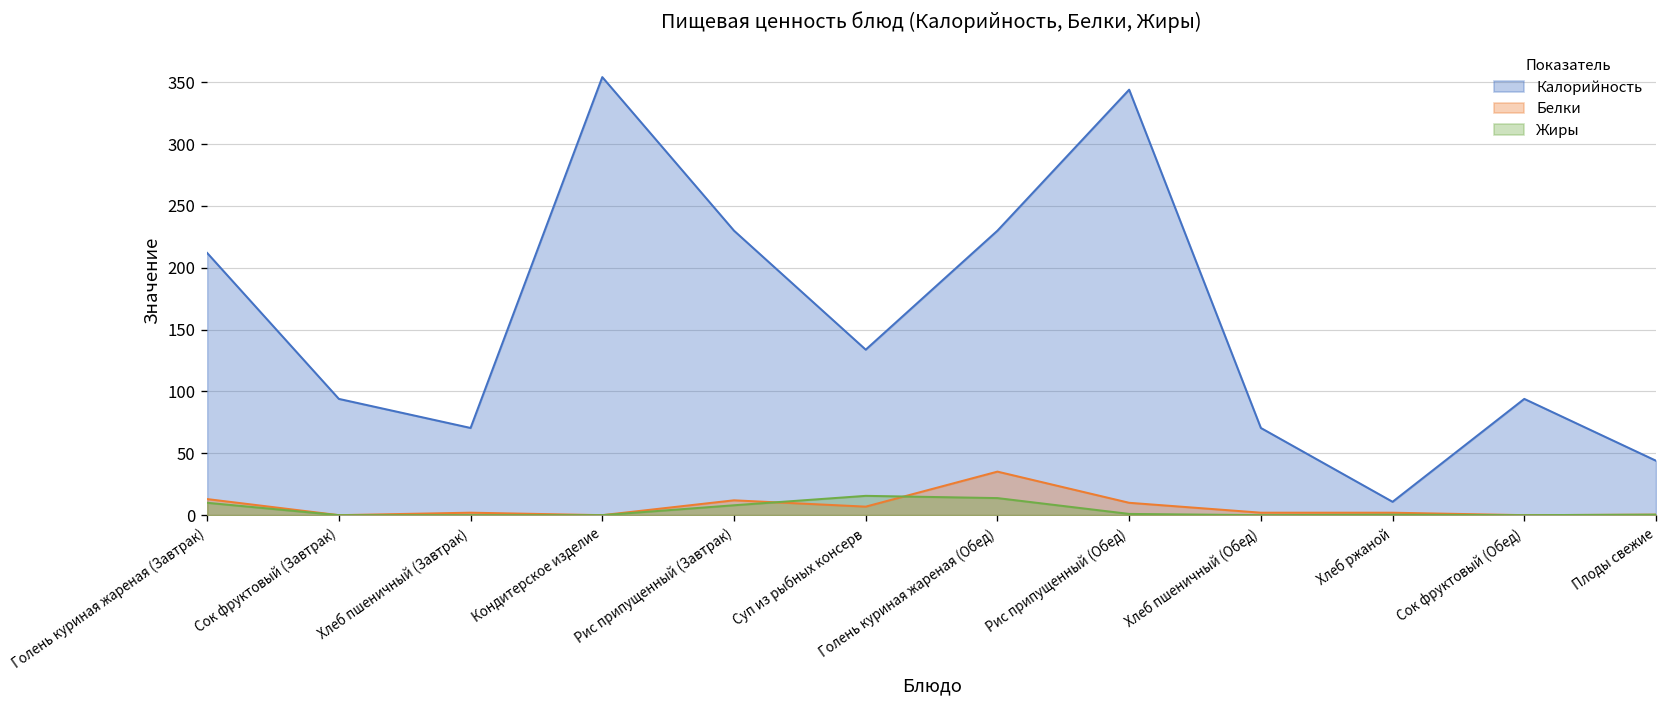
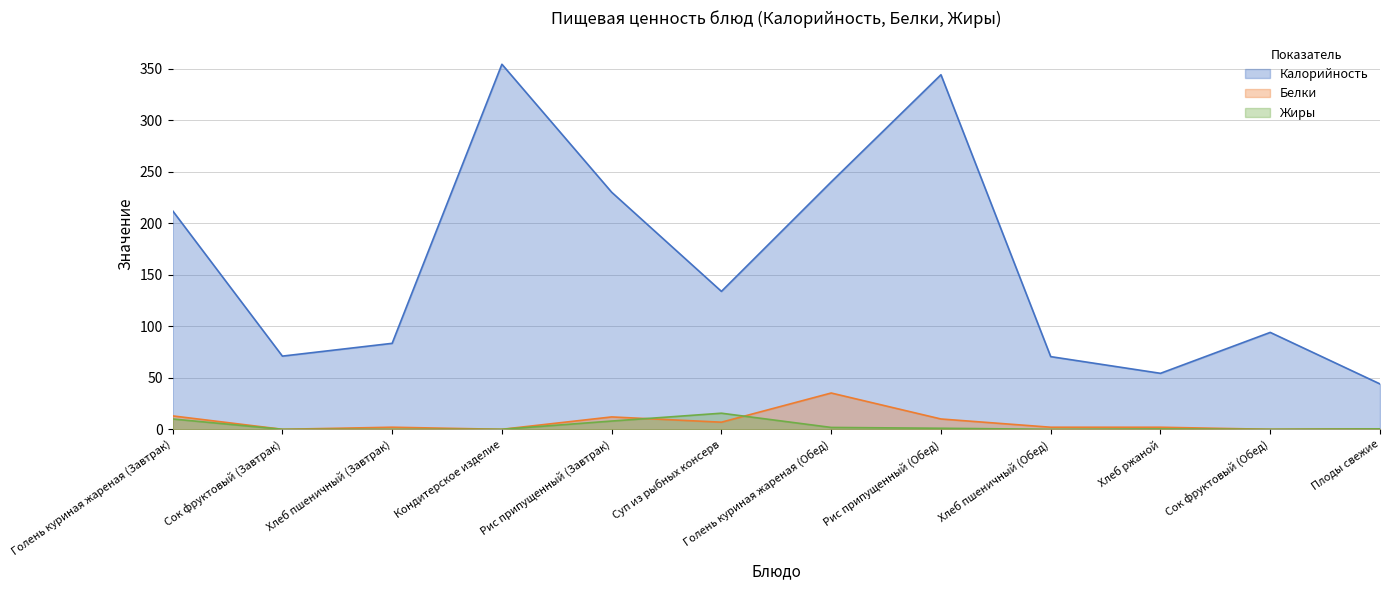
Калорийность, Сок фруктовый (Завтрак): 94 -> 71
Калорийность, Хлеб пшеничный (Завтрак): 71 -> 83
Калорийность, Голень куриная жареная (Обед): 230 -> 240
Жиры, Голень куриная жареная (Обед): 14 -> 2
Калорийность, Хлеб ржаной: 11 -> 54
